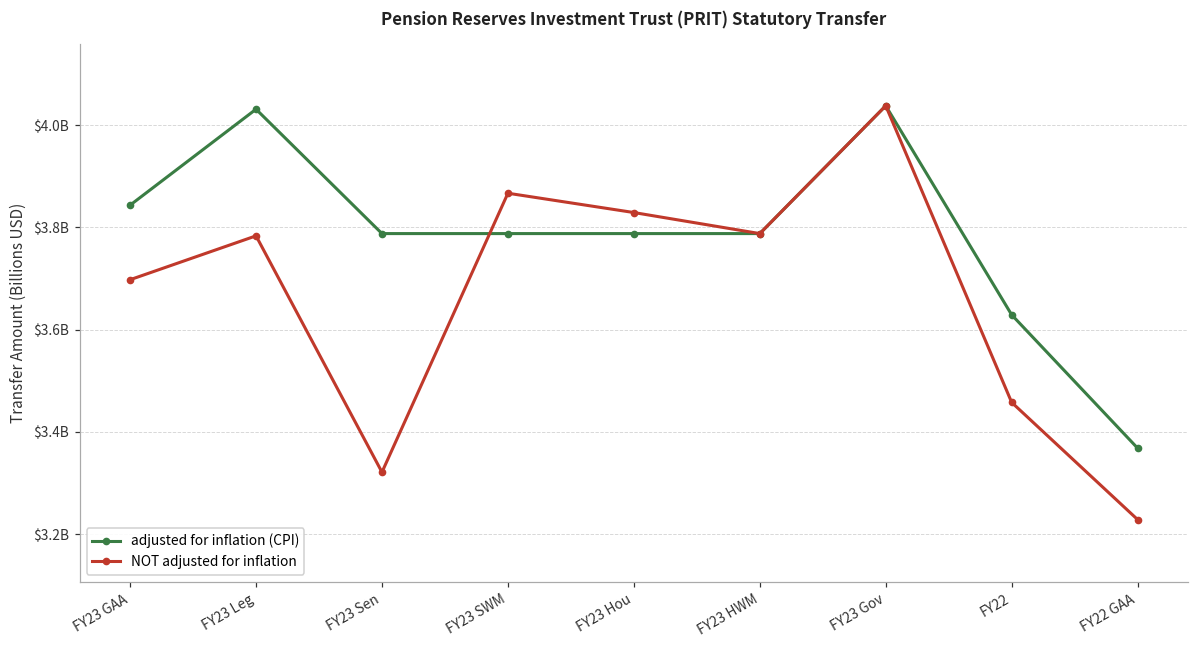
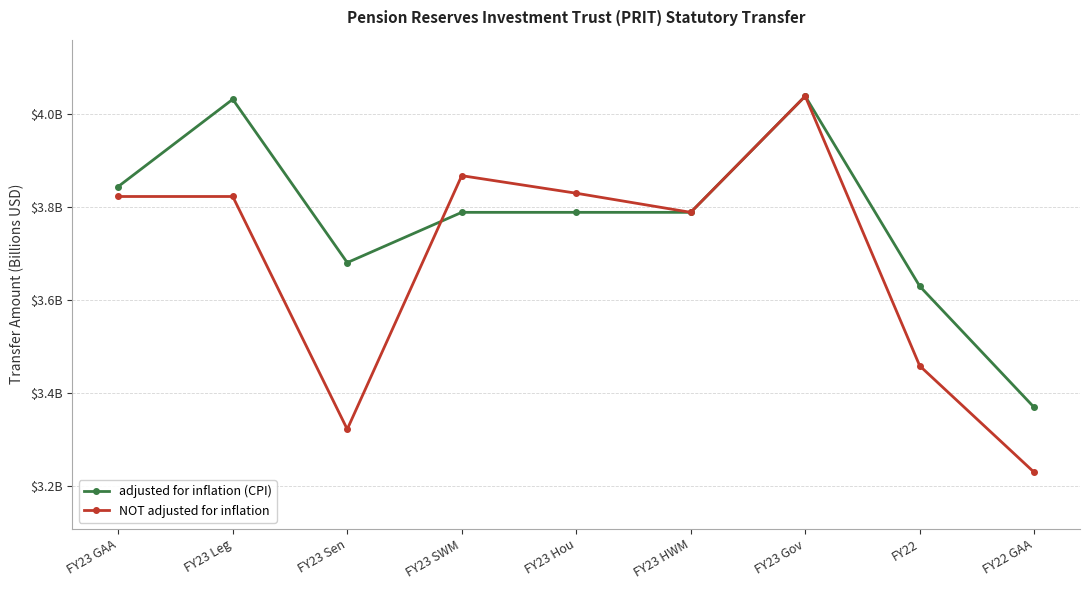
NOT adjusted for inflation, FY23 GAA: $3700000000 -> $3820000000
NOT adjusted for inflation, FY23 Leg: $3780000000 -> $3820000000
adjusted for inflation (CPI), FY23 Sen: $3790000000 -> $3680000000
